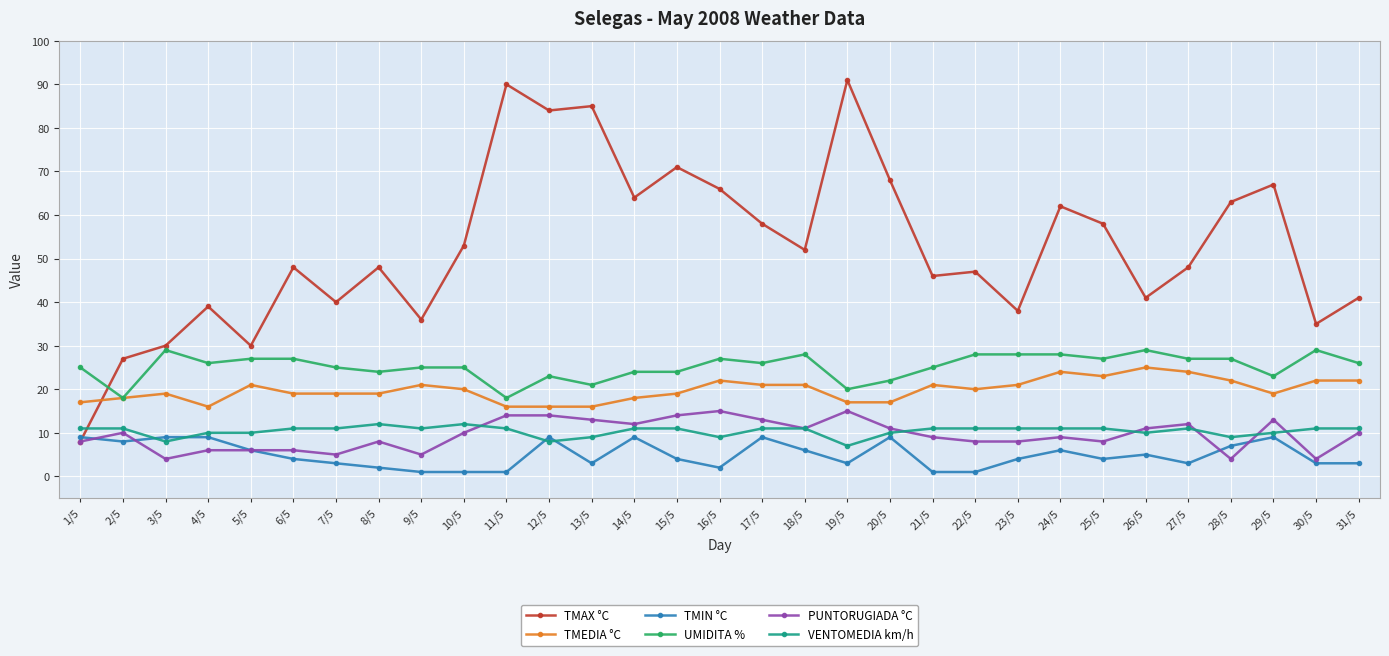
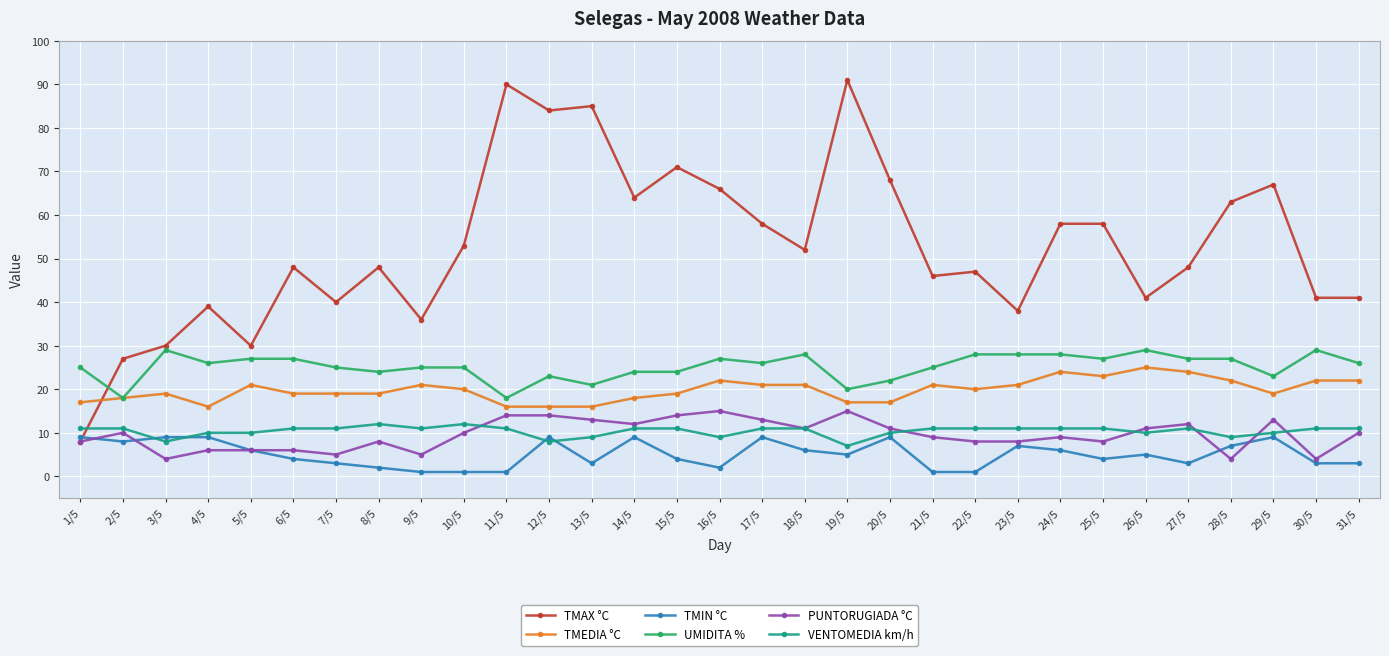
TMIN °C, 19/5: 3 -> 5
TMIN °C, 23/5: 4 -> 7
TMAX °C, 24/5: 62 -> 58
TMAX °C, 30/5: 35 -> 41
